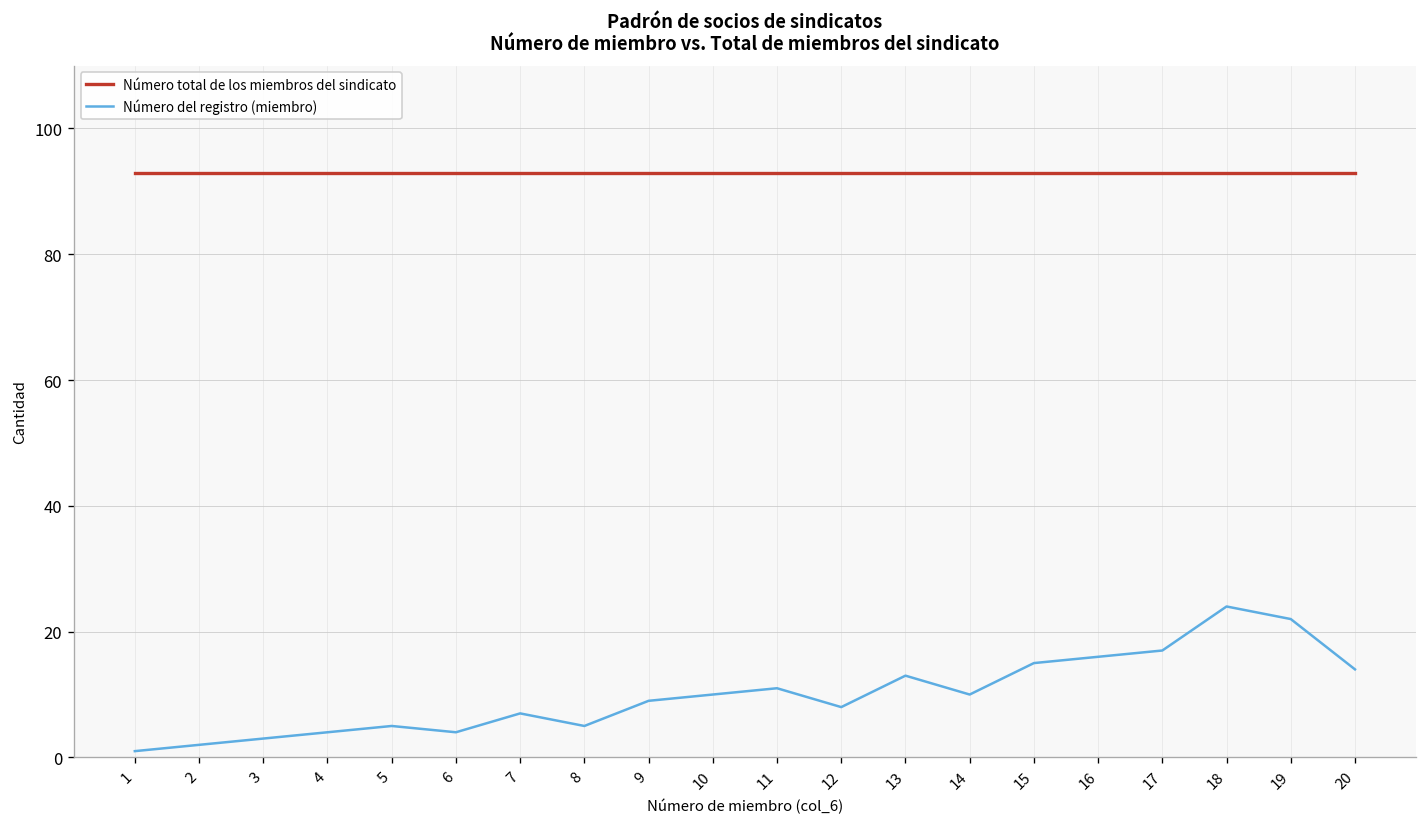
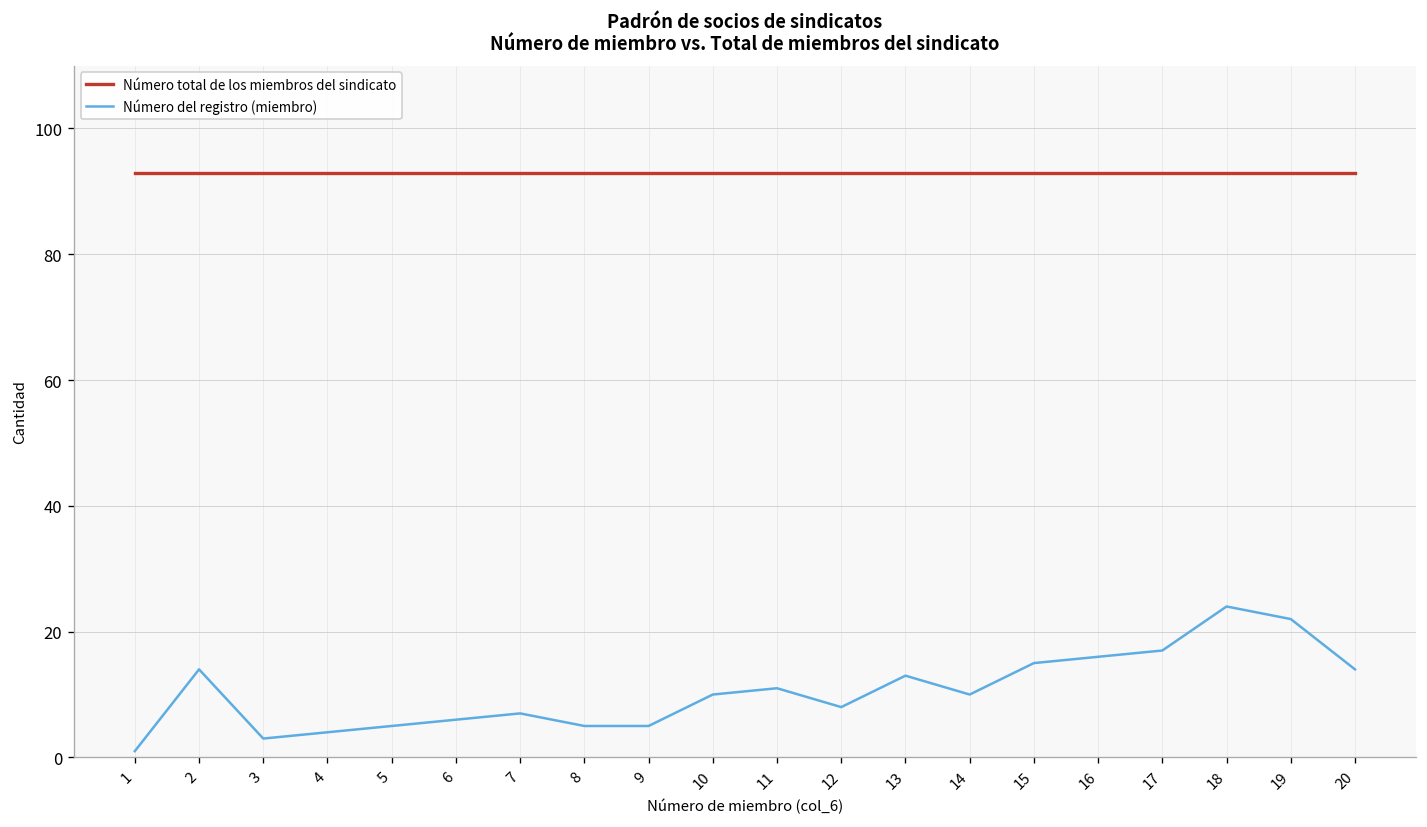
Número del registro (miembro), 2: 2 -> 14
Número del registro (miembro), 6: 4 -> 6
Número del registro (miembro), 9: 9 -> 5
